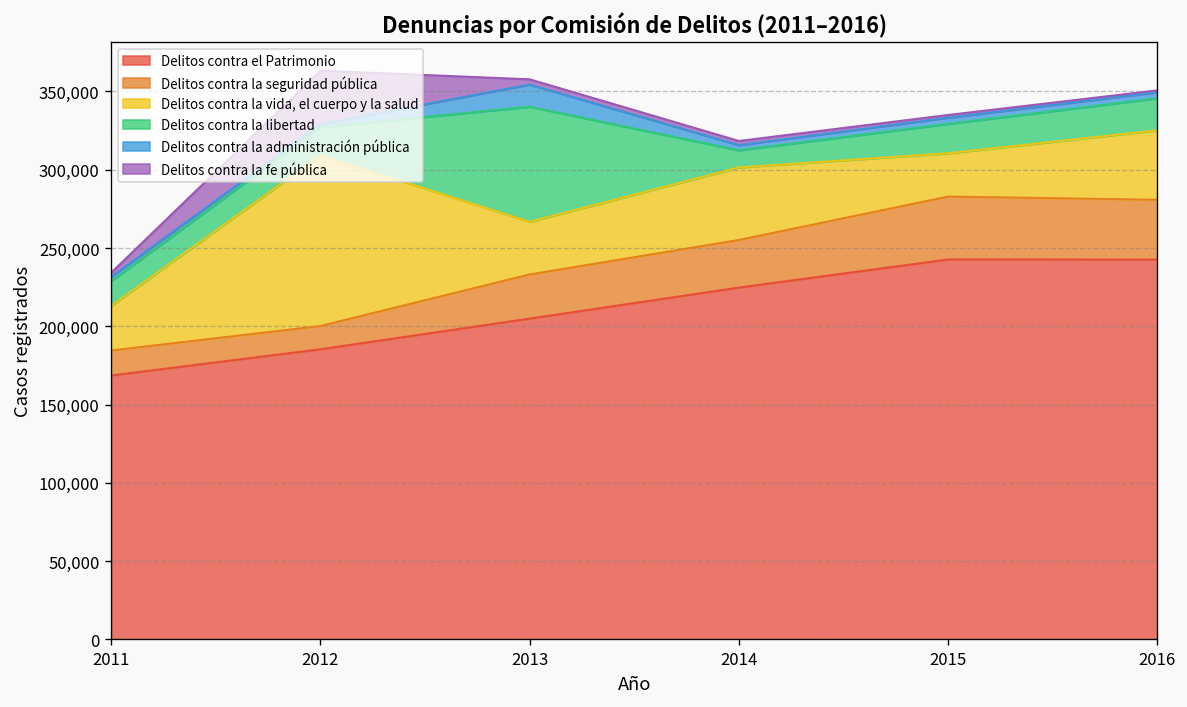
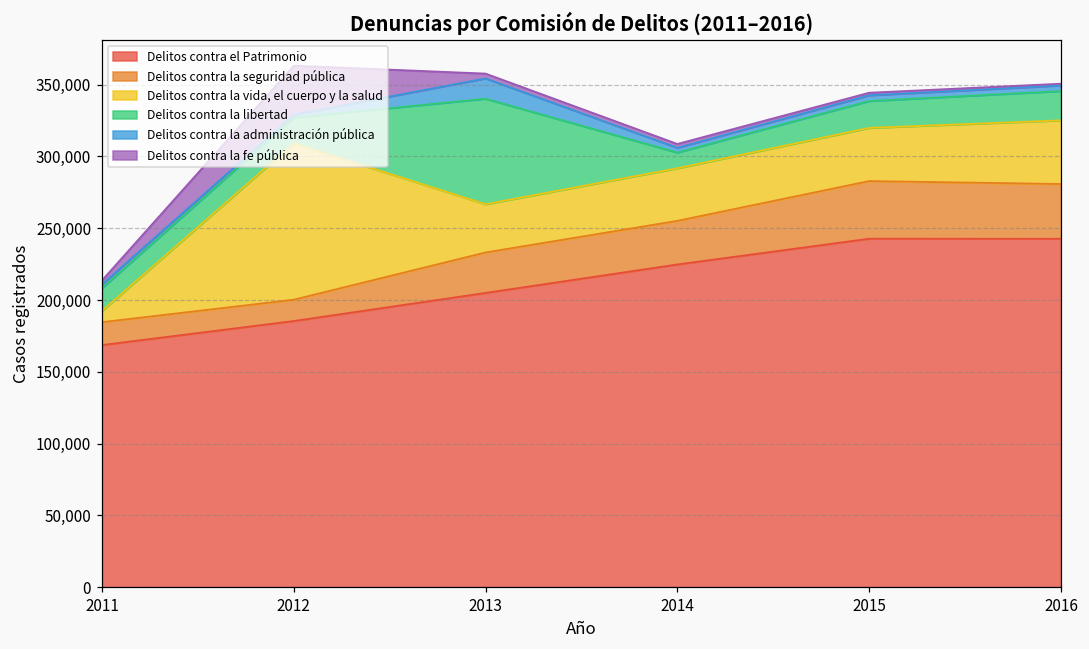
Delitos contra la vida, el cuerpo y la salud, 2011: 28,000 -> 8,000
Delitos contra la vida, el cuerpo y la salud, 2014: 46,000 -> 37,000
Delitos contra la vida, el cuerpo y la salud, 2015: 28,000 -> 37,000
